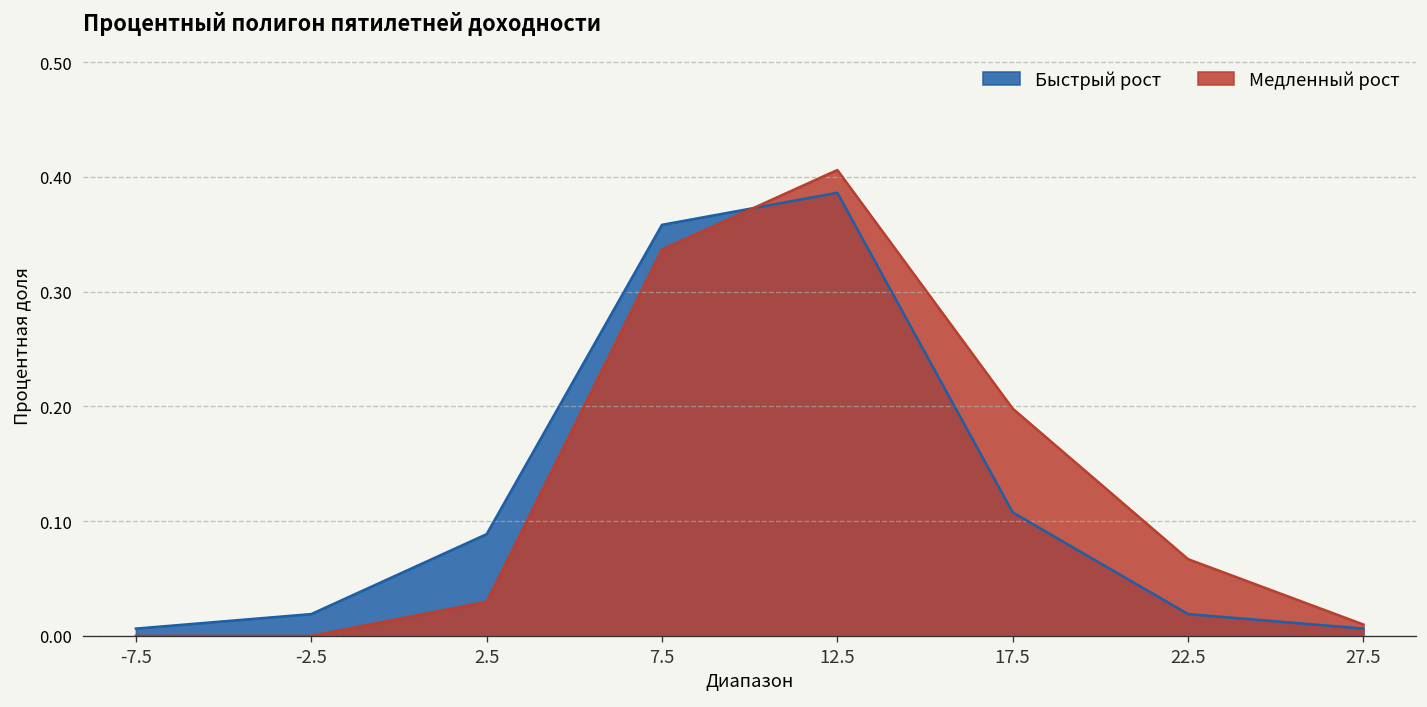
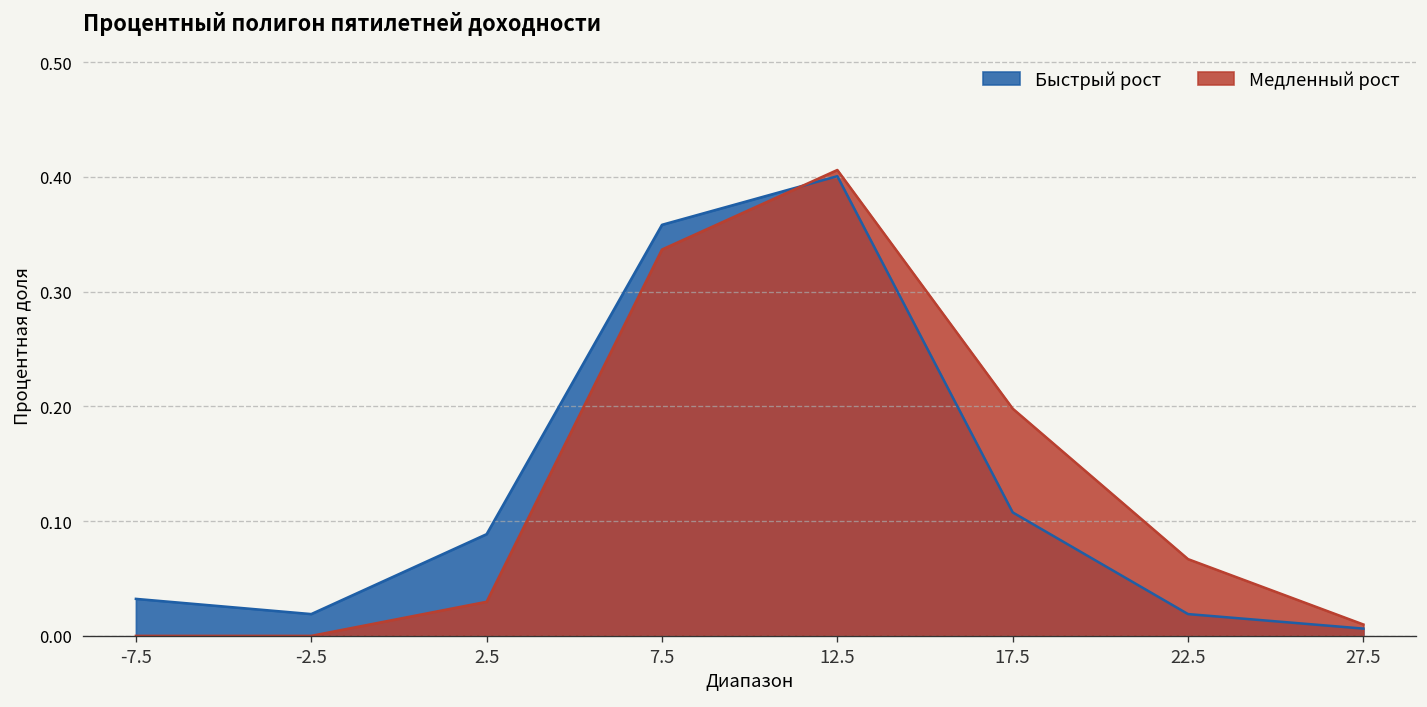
Быстрый рост, -7.5: 0.01 -> 0.03
Быстрый рост, 12.5: 0.39 -> 0.40
